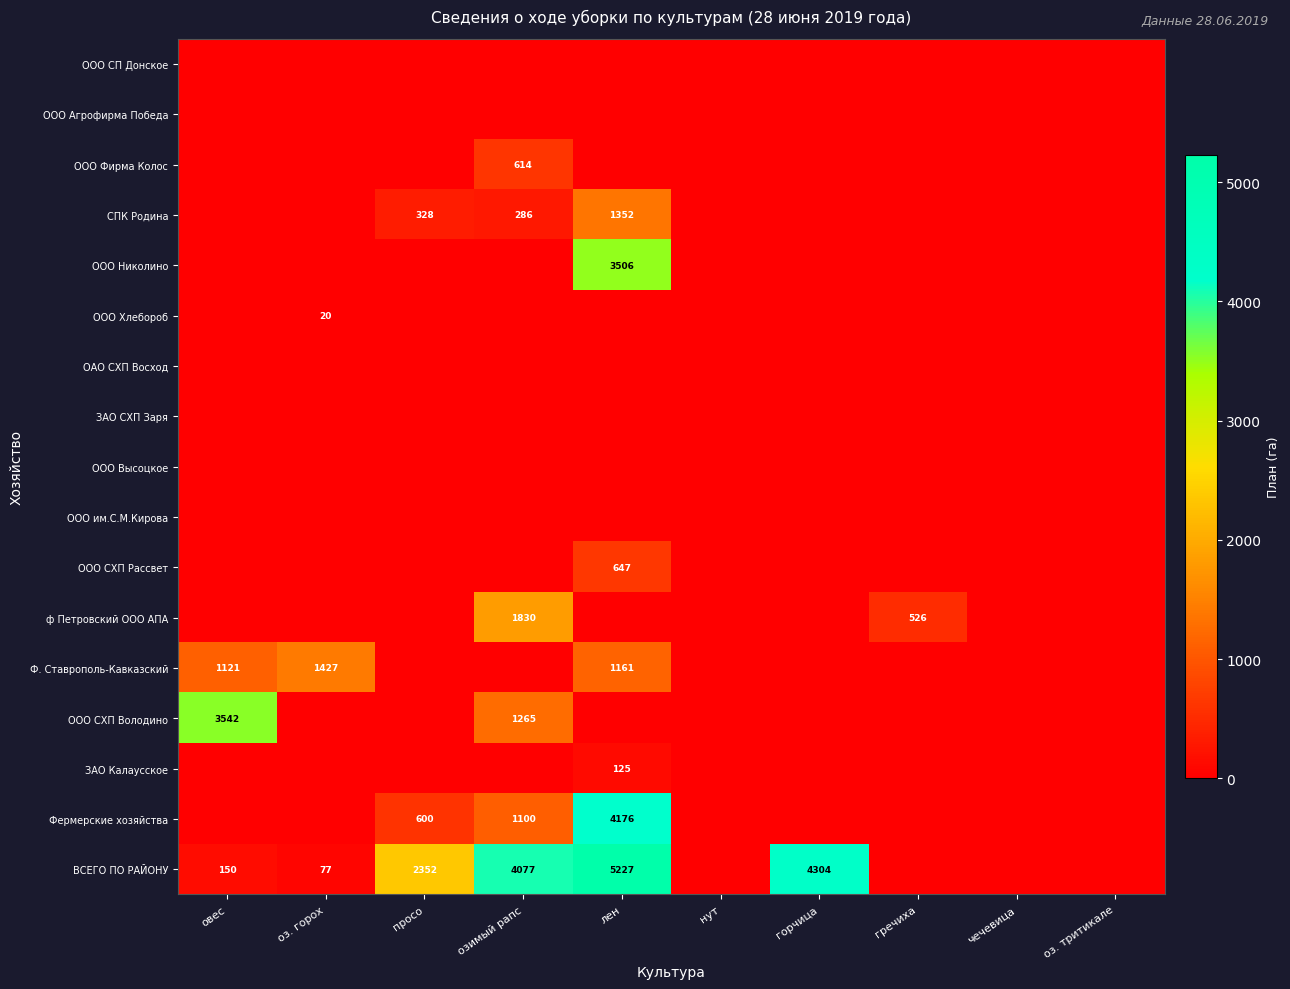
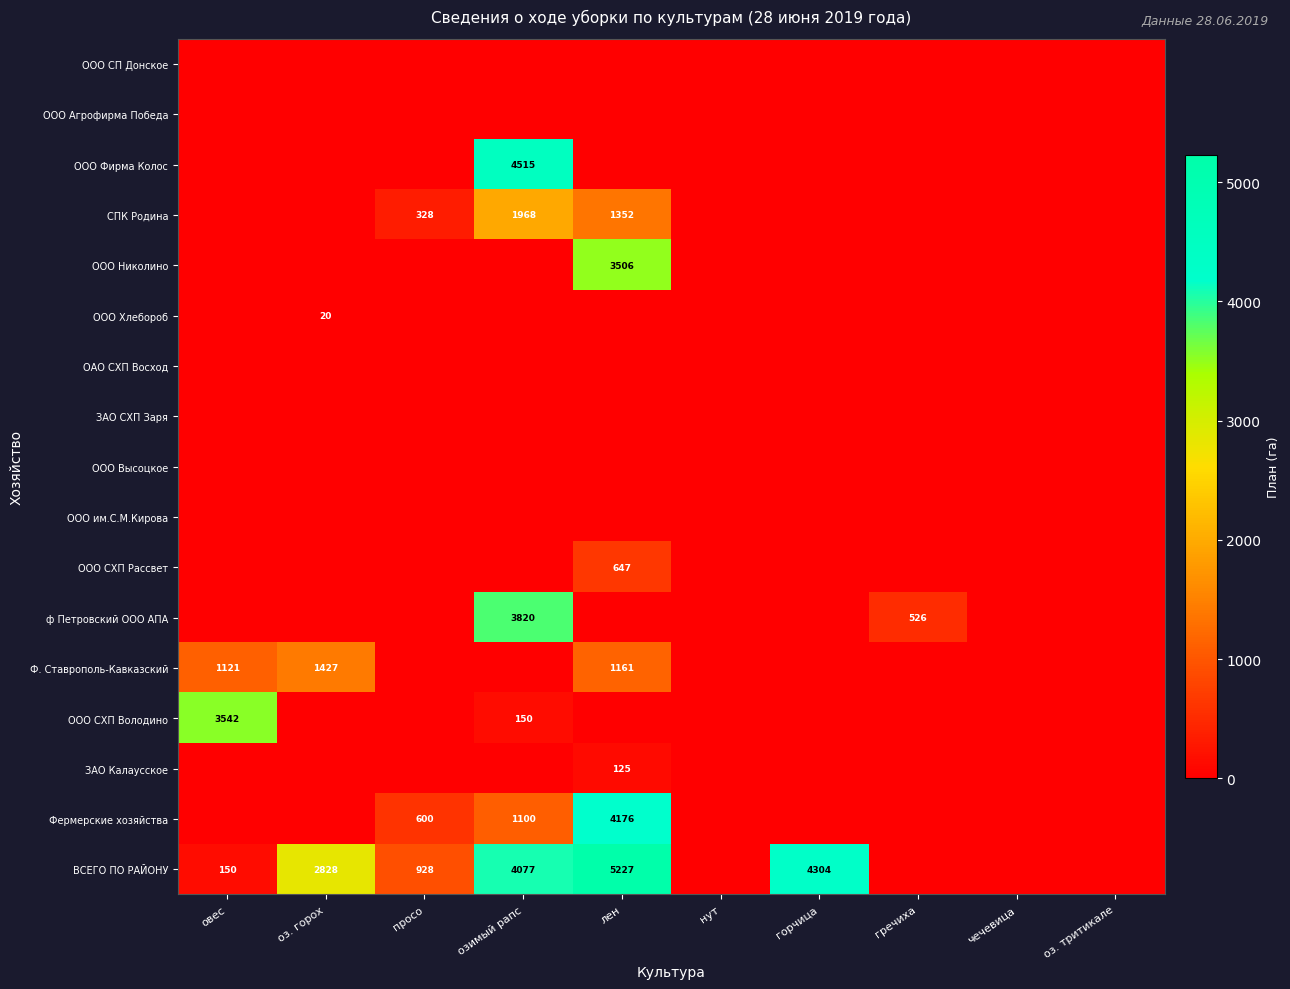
ООО Фирма Колос, озимый рапс: 614 -> 4515
СПК Родина, озимый рапс: 286 -> 1968
ф Петровский ООО АПА, озимый рапс: 1830 -> 3820
ООО СХП Володино, озимый рапс: 1265 -> 150
ВСЕГО ПО РАЙОНУ, оз. горох: 77 -> 2828
ВСЕГО ПО РАЙОНУ, просо: 2352 -> 928
